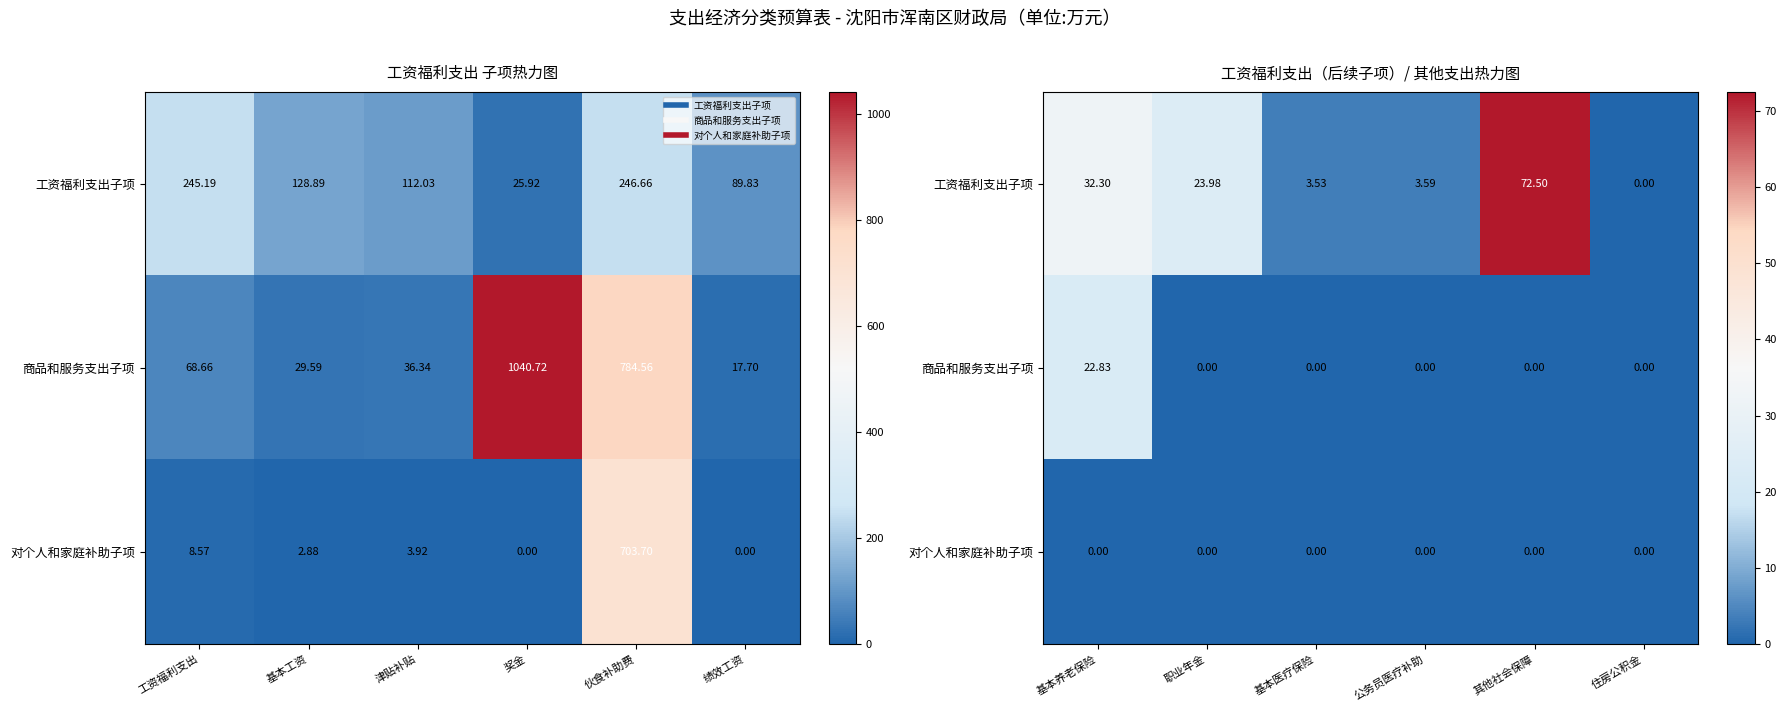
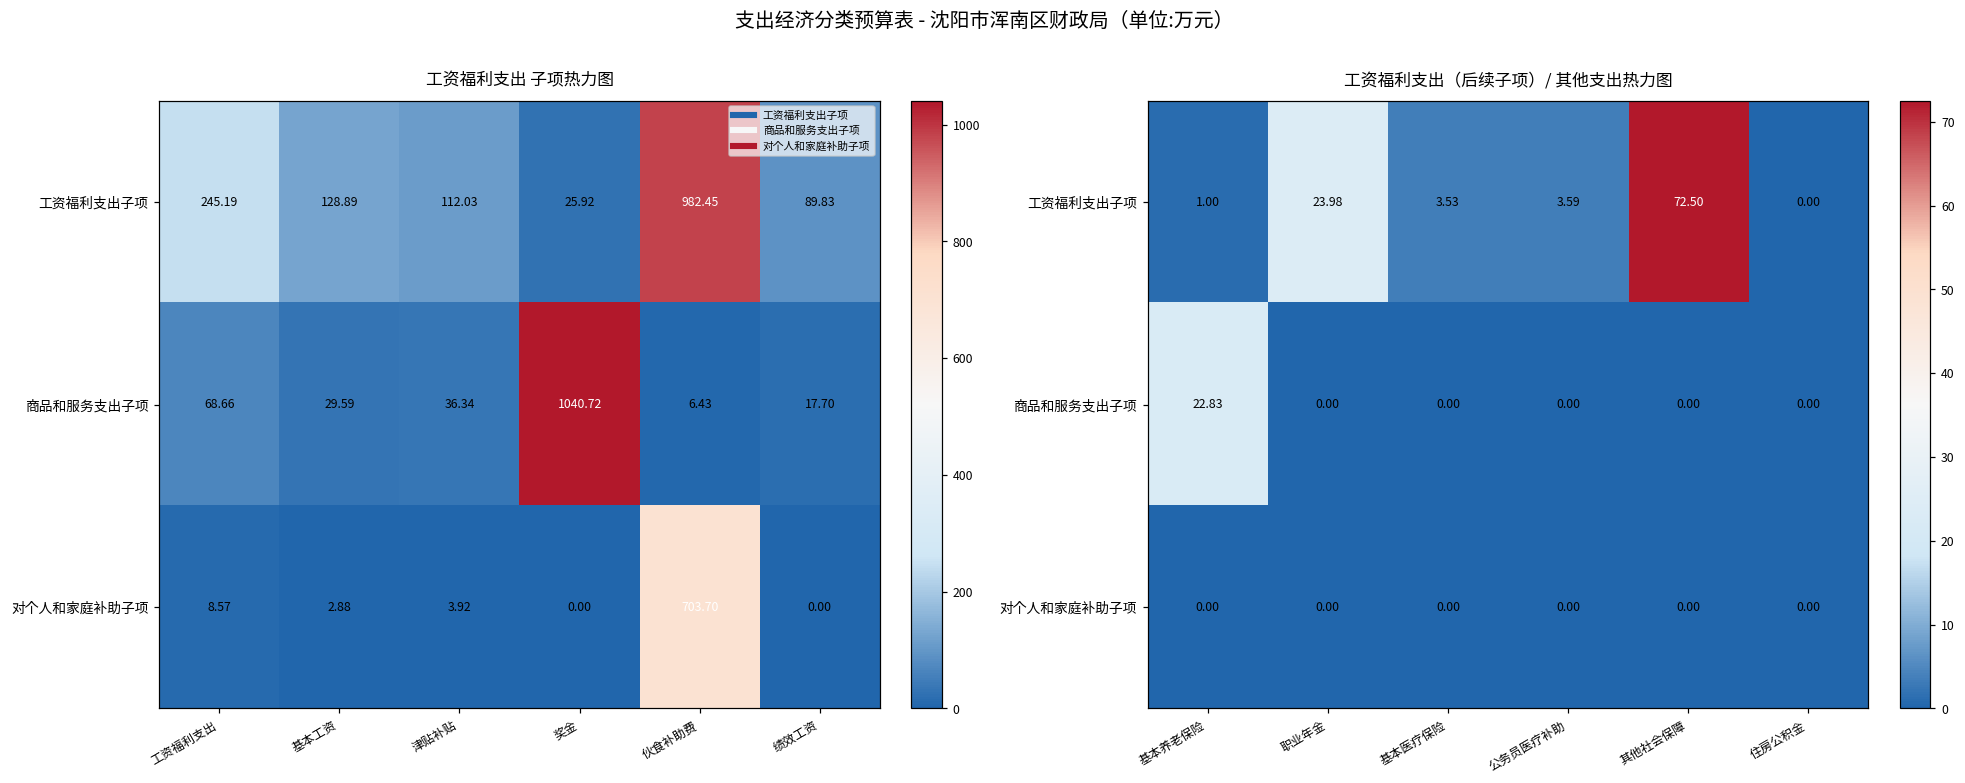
工资福利支出 子项热力图, 工资福利支出子项, 伙食补助费: 246.66 -> 982.45
工资福利支出 子项热力图, 商品和服务支出子项, 伙食补助费: 784.56 -> 6.43
工资福利支出（后续子项）/ 其他支出热力图, 工资福利支出子项, 基本养老保险: 32.30 -> 1.00
